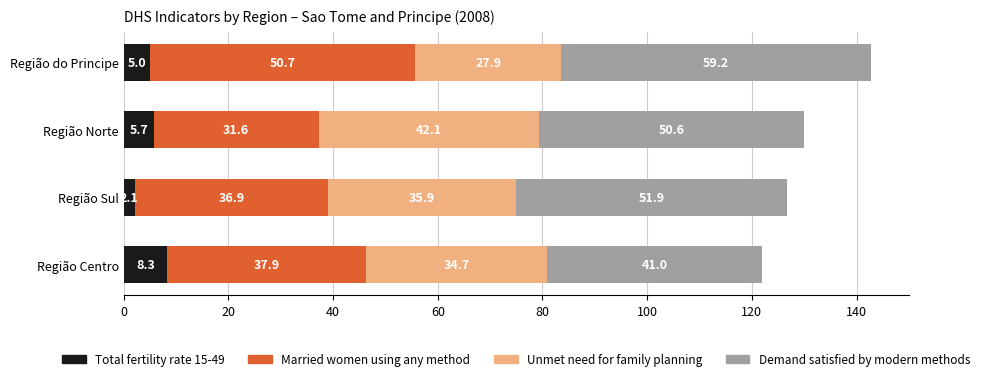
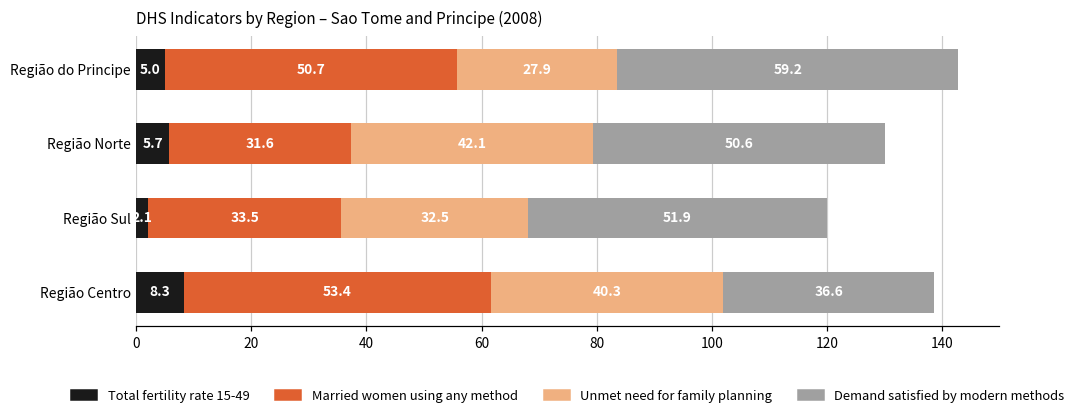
Married women using any method, Região Sul: 36.9 -> 33.5
Unmet need for family planning, Região Sul: 35.9 -> 32.5
Married women using any method, Região Centro: 37.9 -> 53.4
Unmet need for family planning, Região Centro: 34.7 -> 40.3
Demand satisfied by modern methods, Região Centro: 41.0 -> 36.6
